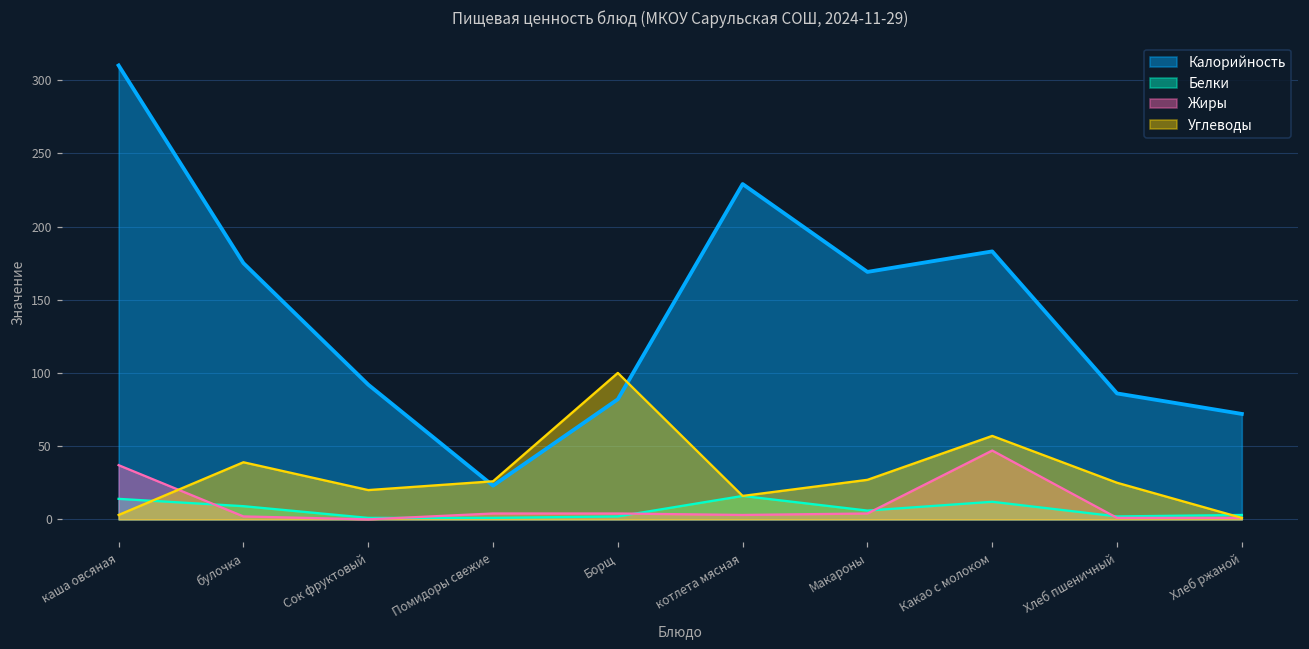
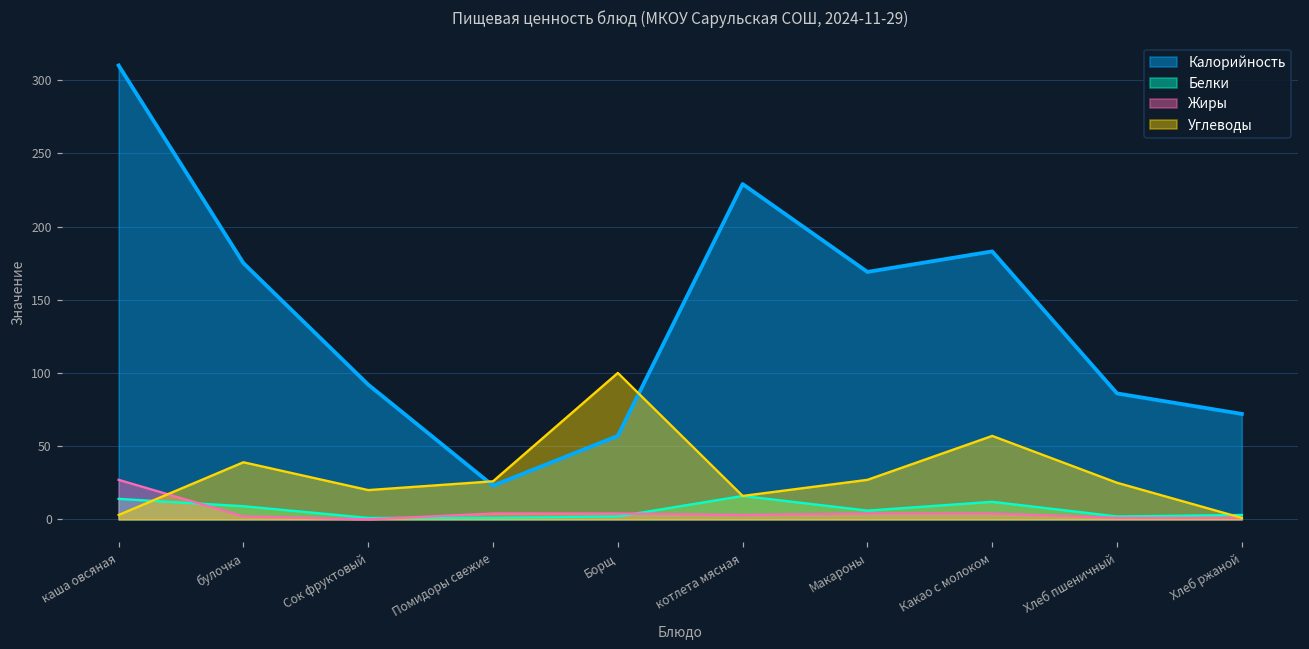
Жиры, каша овсяная: 37 -> 27
Калорийность, Борщ: 82 -> 57
Жиры, Какао с молоком: 47 -> 4
